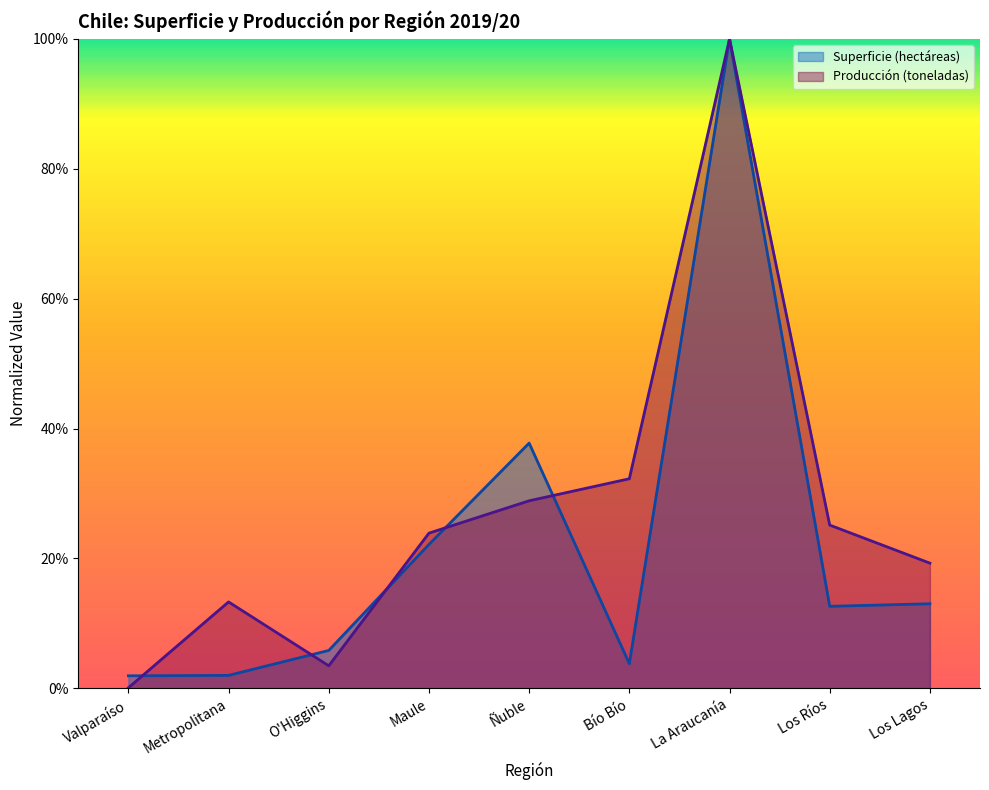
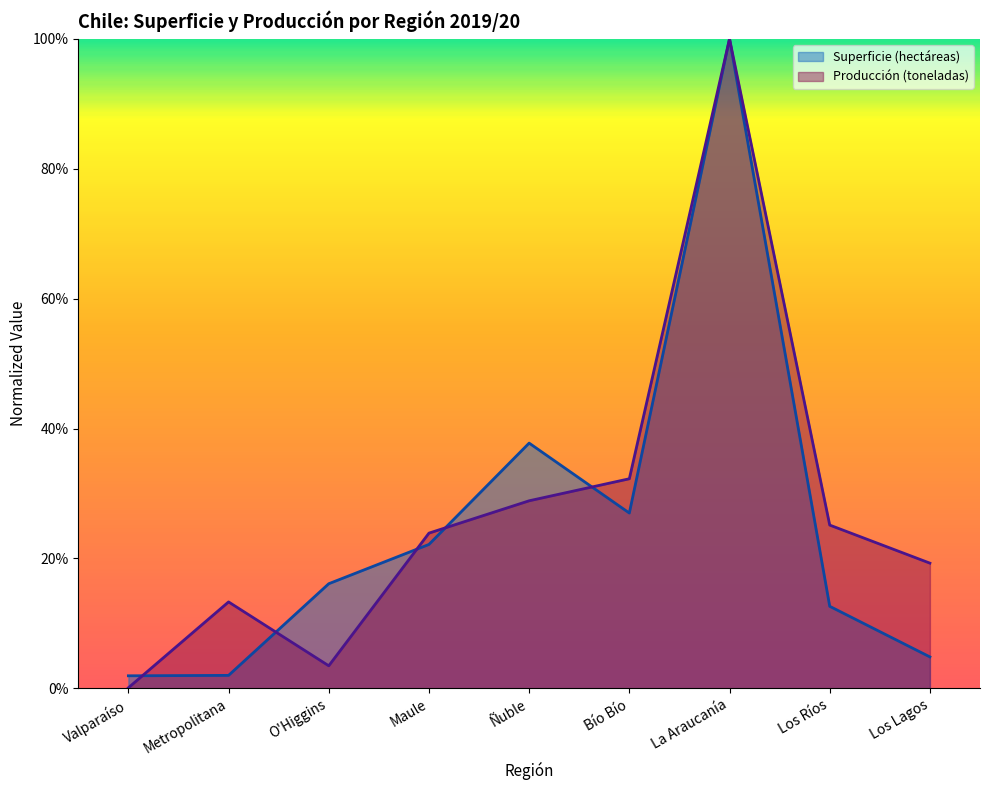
Superficie (hectáreas), O'Higgins: 6% -> 16%
Superficie (hectáreas), Bío Bío: 4% -> 27%
Superficie (hectáreas), Los Lagos: 13% -> 5%
